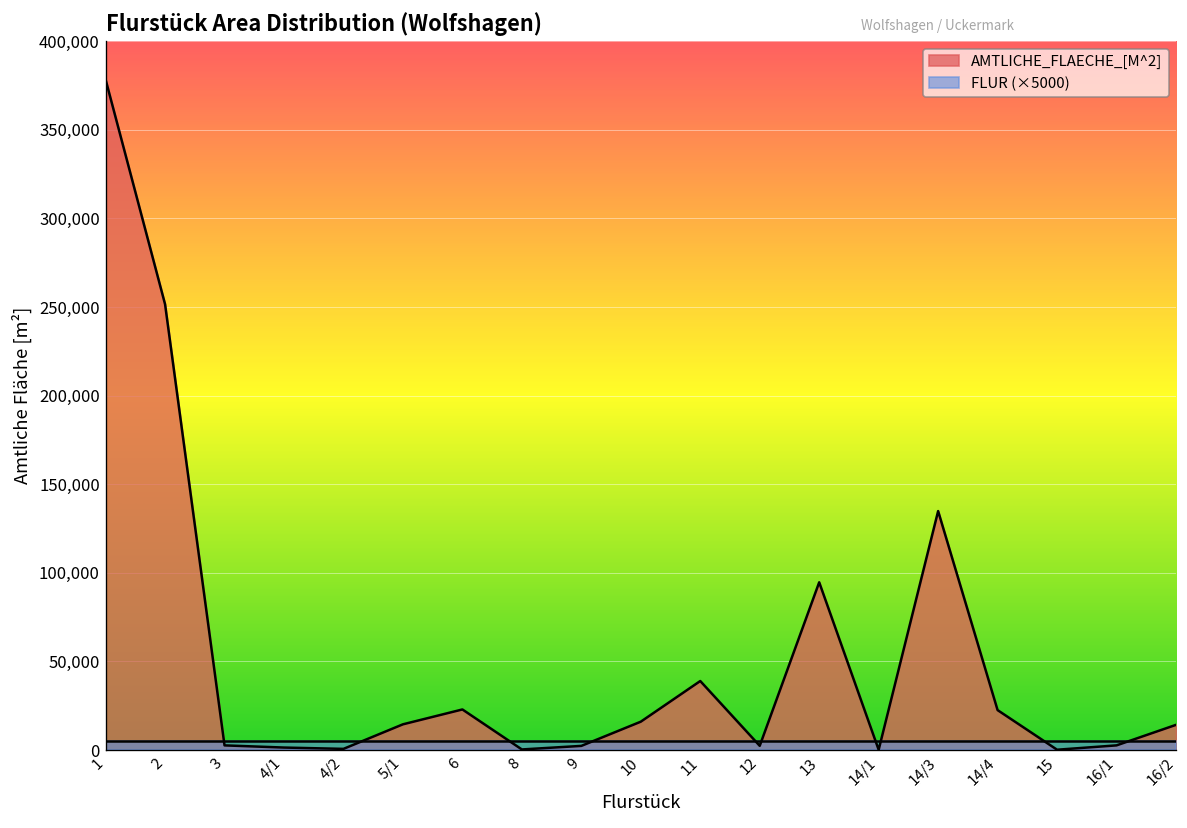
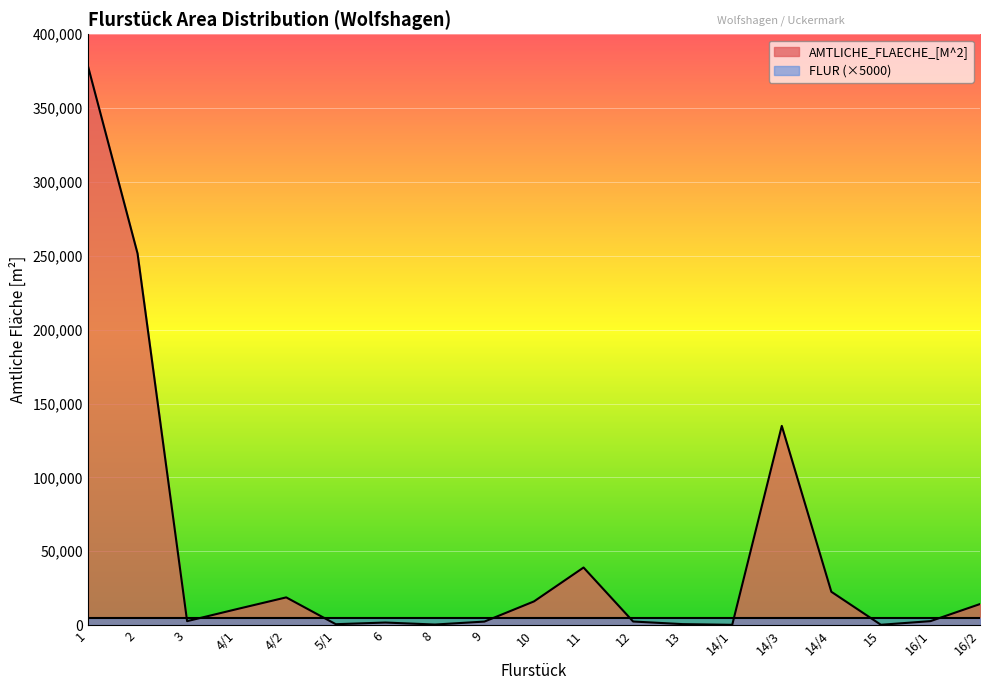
AMTLICHE_FLAECHE_[M^2], 4/1: 1,000 -> 11,000
AMTLICHE_FLAECHE_[M^2], 4/2: 1,000 -> 19,000
AMTLICHE_FLAECHE_[M^2], 5/1: 15,000 -> 1,000
AMTLICHE_FLAECHE_[M^2], 6: 23,000 -> 2,000
AMTLICHE_FLAECHE_[M^2], 13: 95,000 -> 1,000
